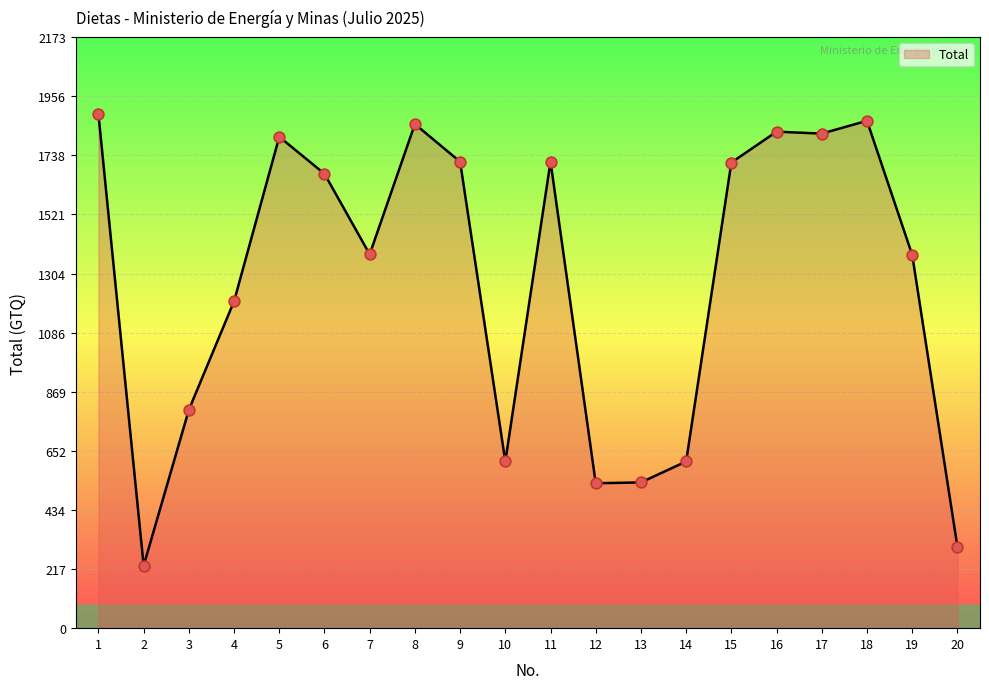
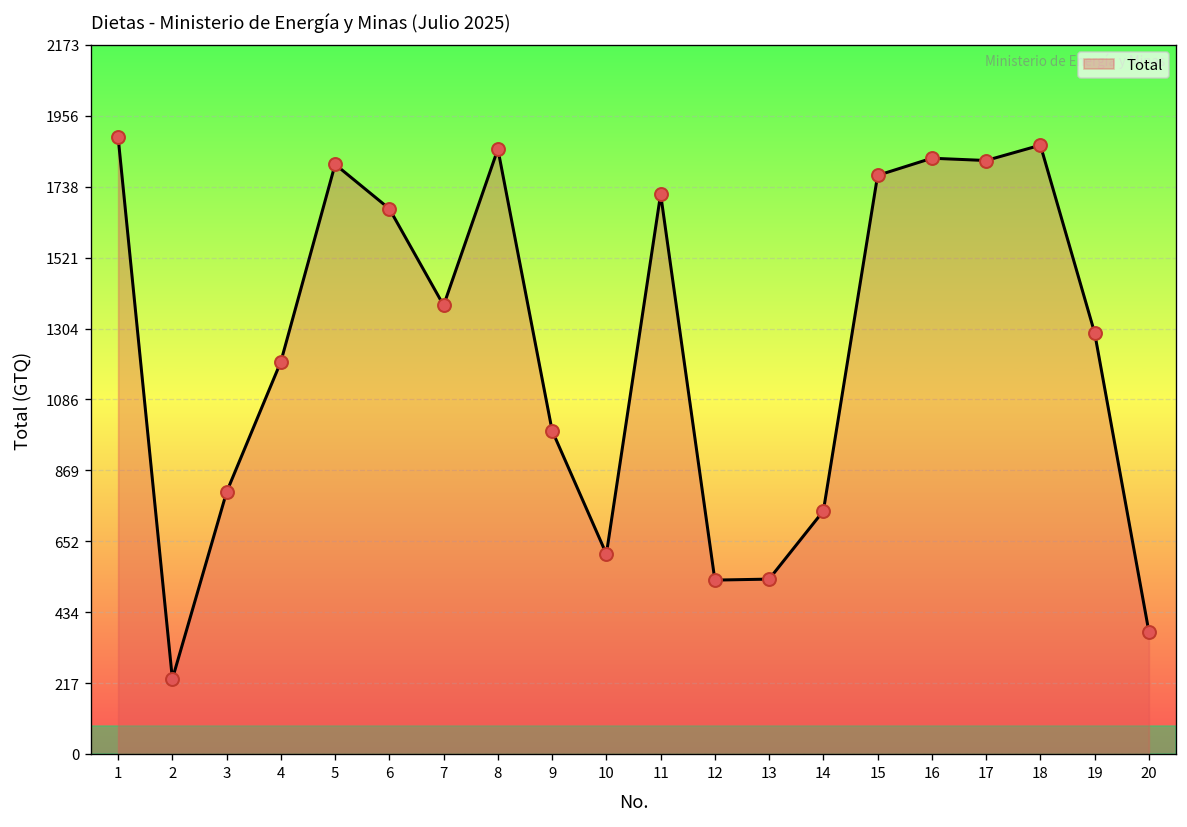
9: 1720 -> 990
14: 610 -> 750
15: 1710 -> 1770
19: 1370 -> 1290
20: 300 -> 380
